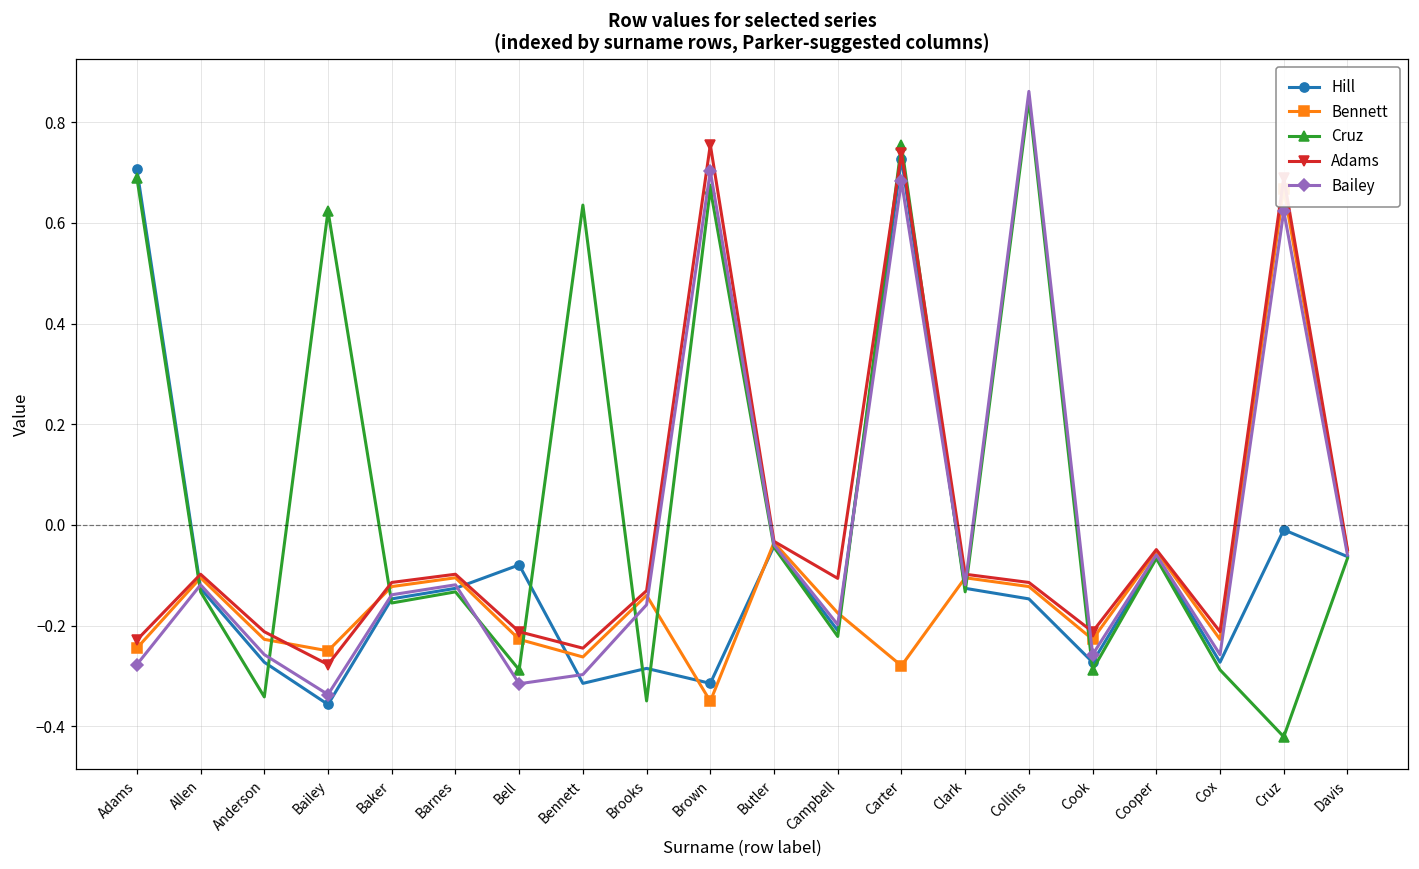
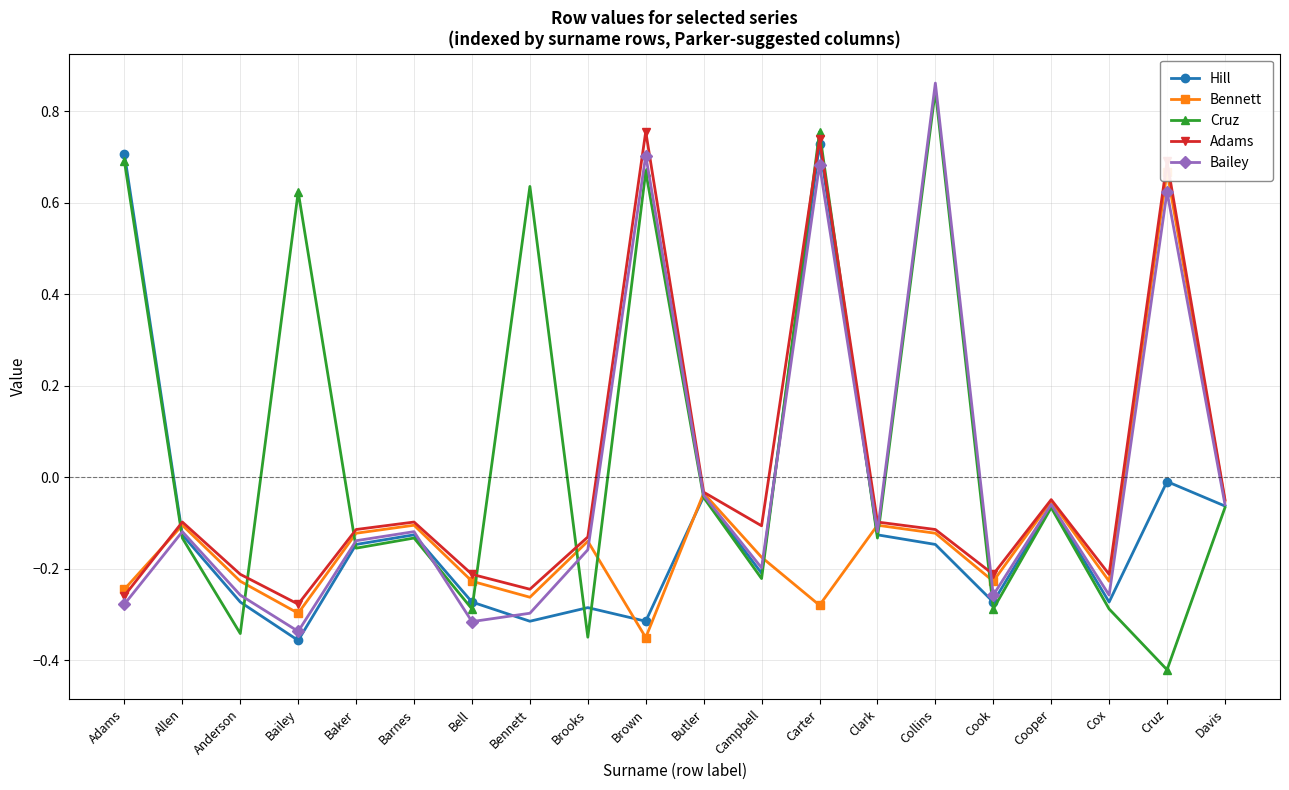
Adams, Adams: -0.23 -> -0.26
Bennett, Bailey: -0.25 -> -0.30
Hill, Bell: -0.08 -> -0.27
